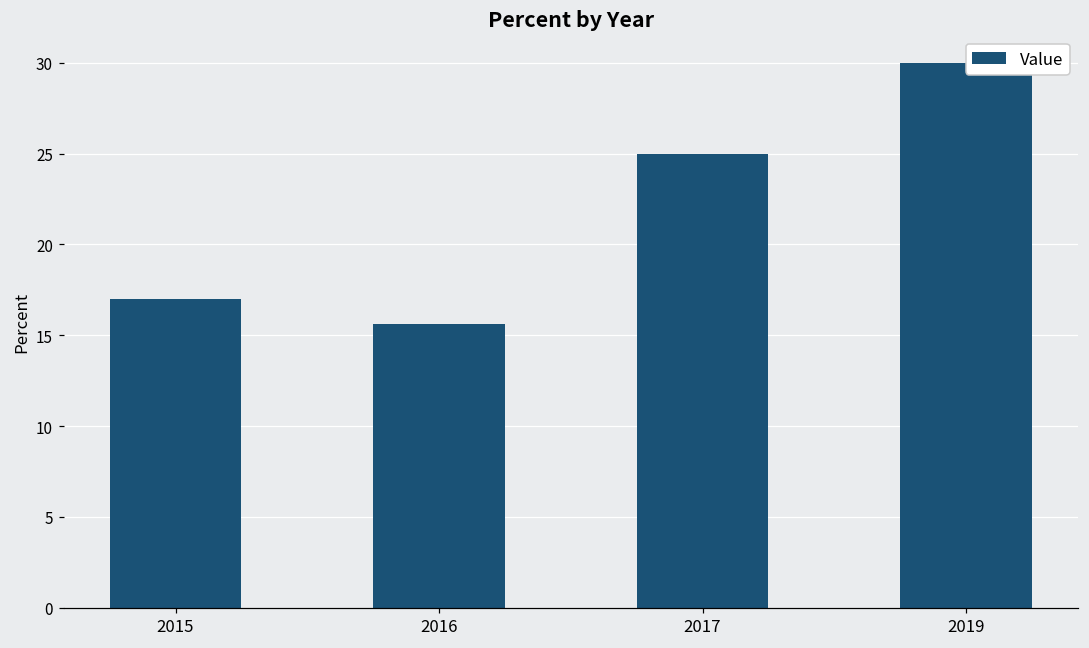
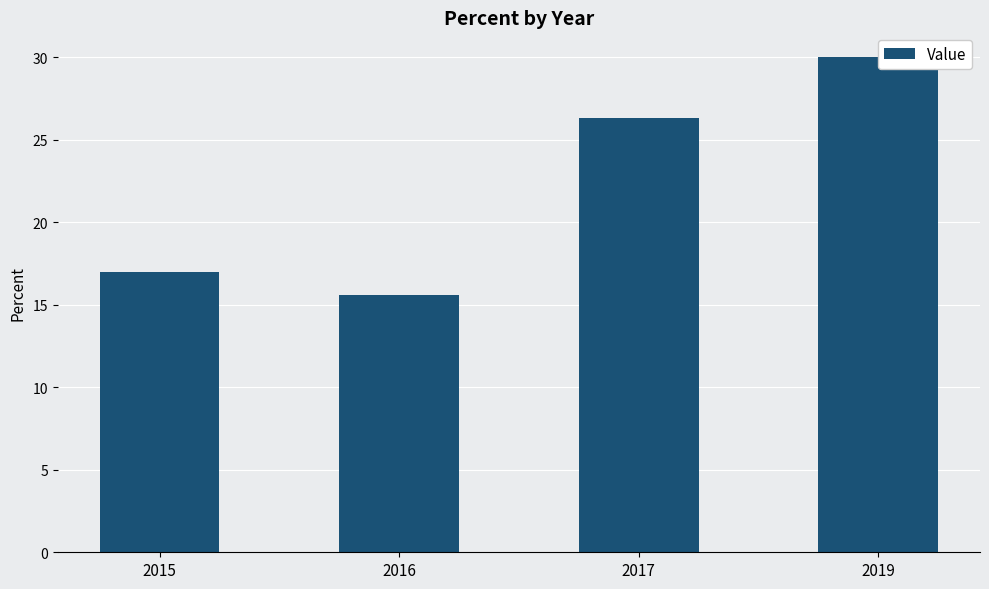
2017: 25.0 -> 26.3
